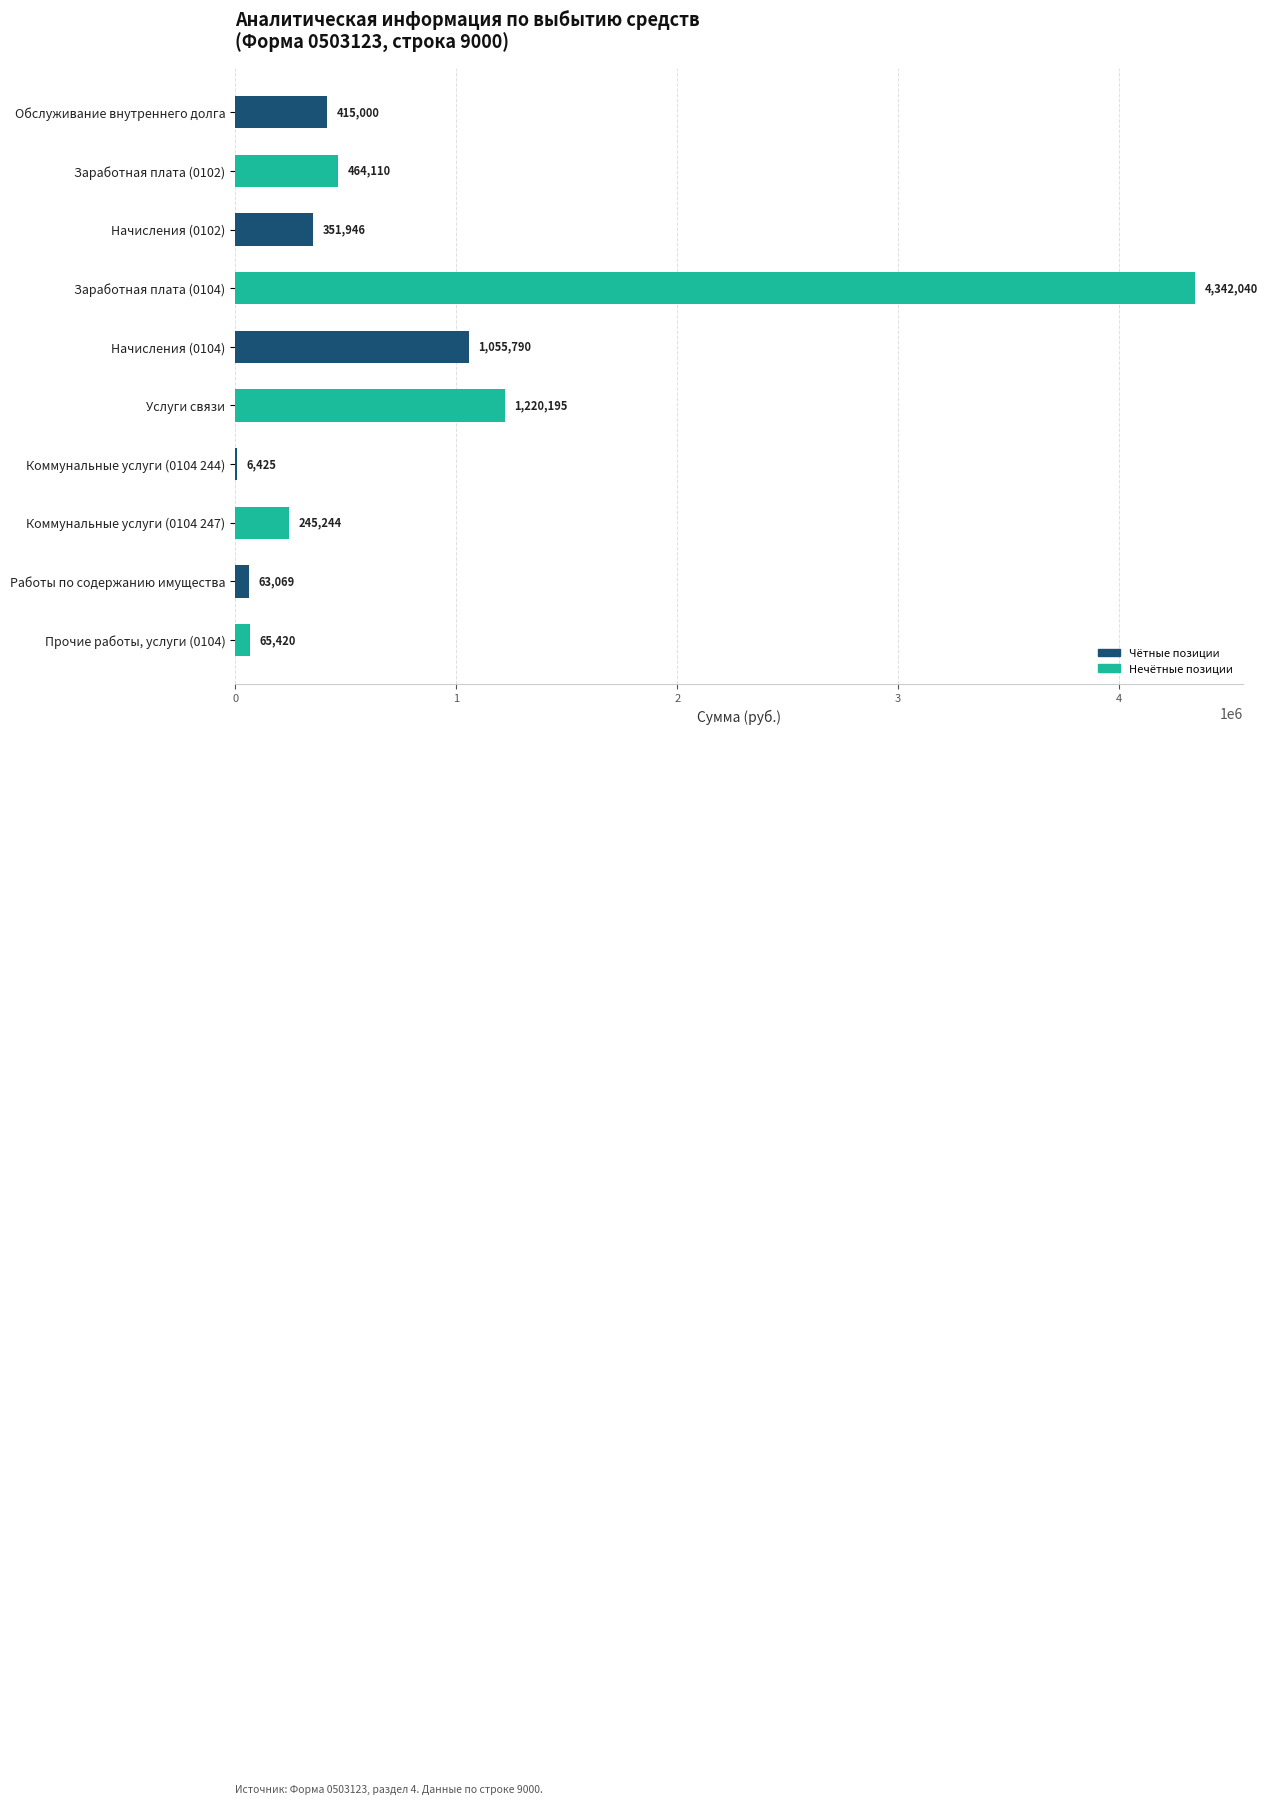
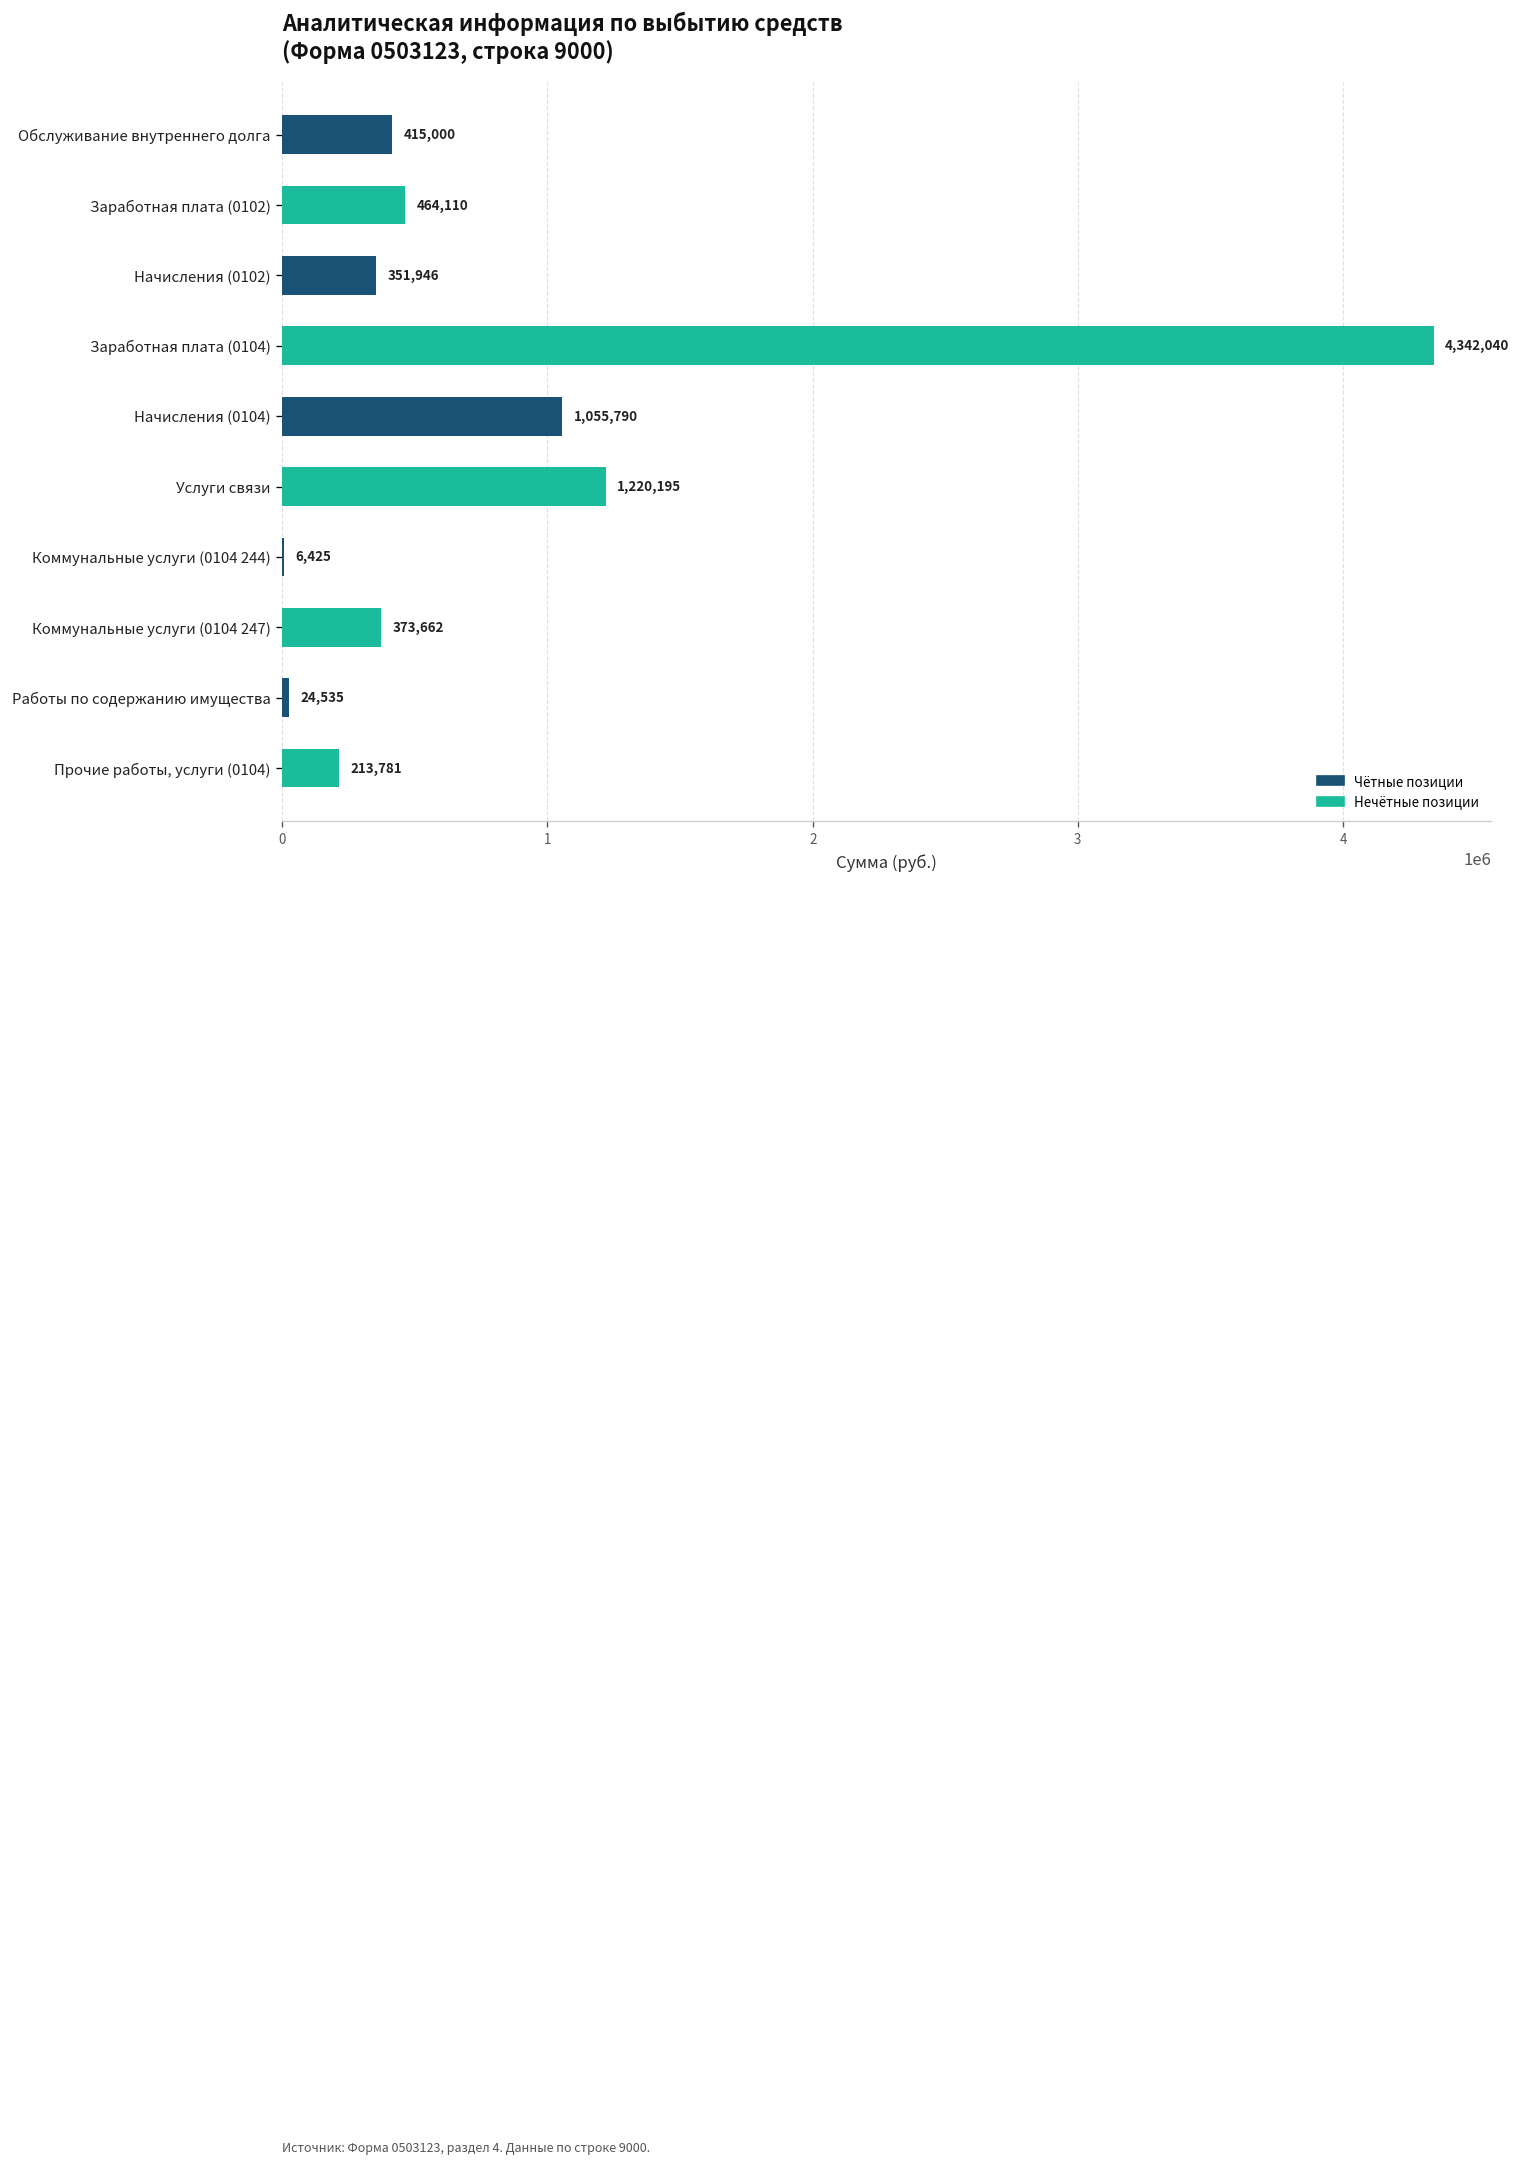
Коммунальные услуги (0104 247): 245,244 -> 373,662
Работы по содержанию имущества: 63,069 -> 24,535
Прочие работы, услуги (0104): 65,420 -> 213,781
